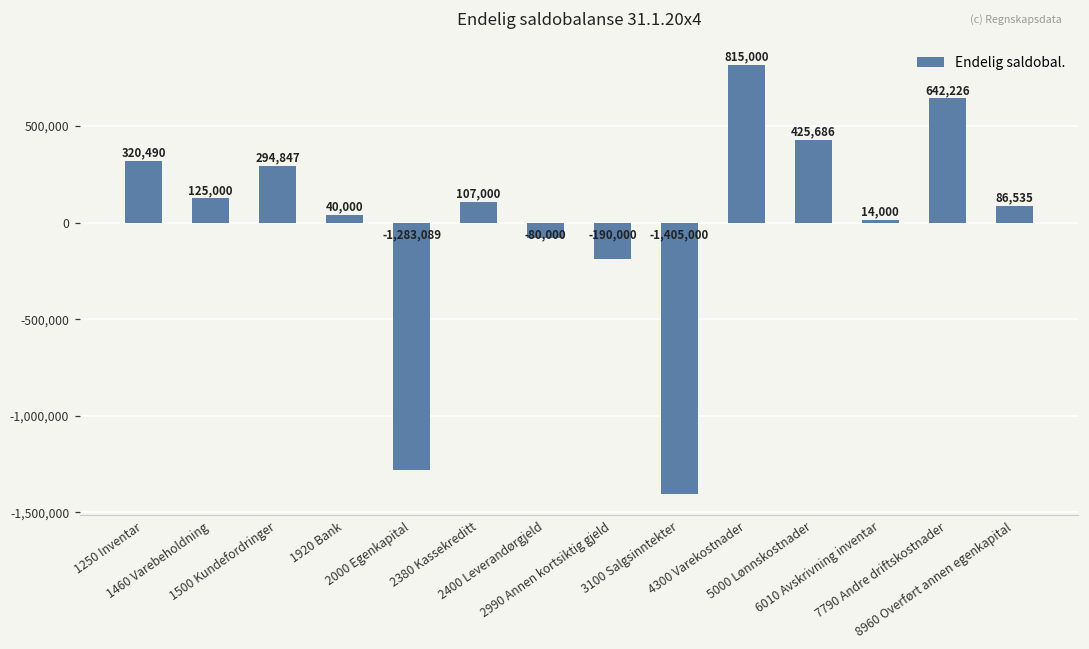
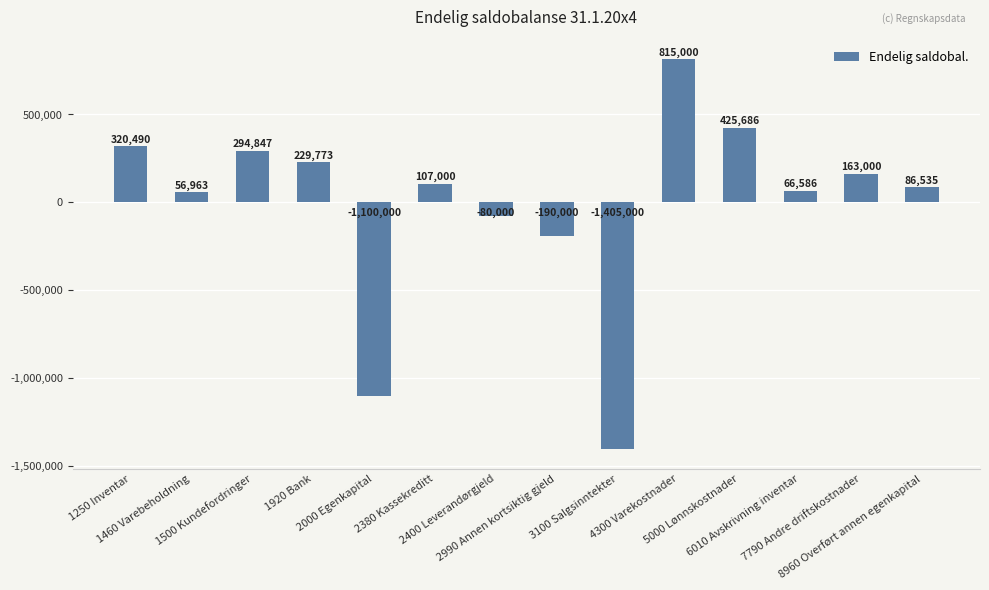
1460 Varebeholdning: 125,000 -> 56,963
1920 Bank: 40,000 -> 229,773
2000 Egenkapital: -1,283,089 -> -1,100,000
6010 Avskrivning inventar: 14,000 -> 66,586
7790 Andre driftskostnader: 642,226 -> 163,000
